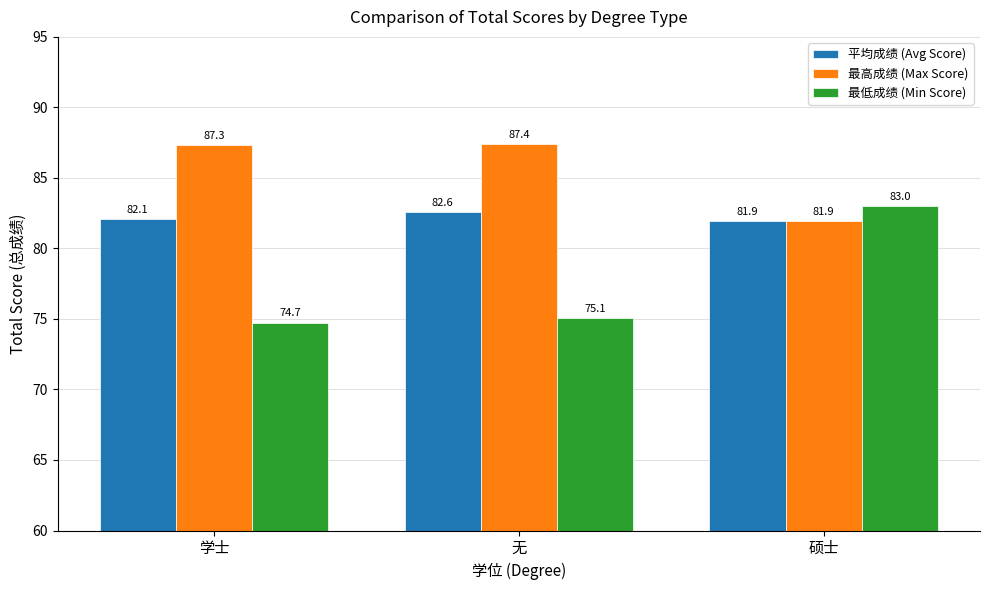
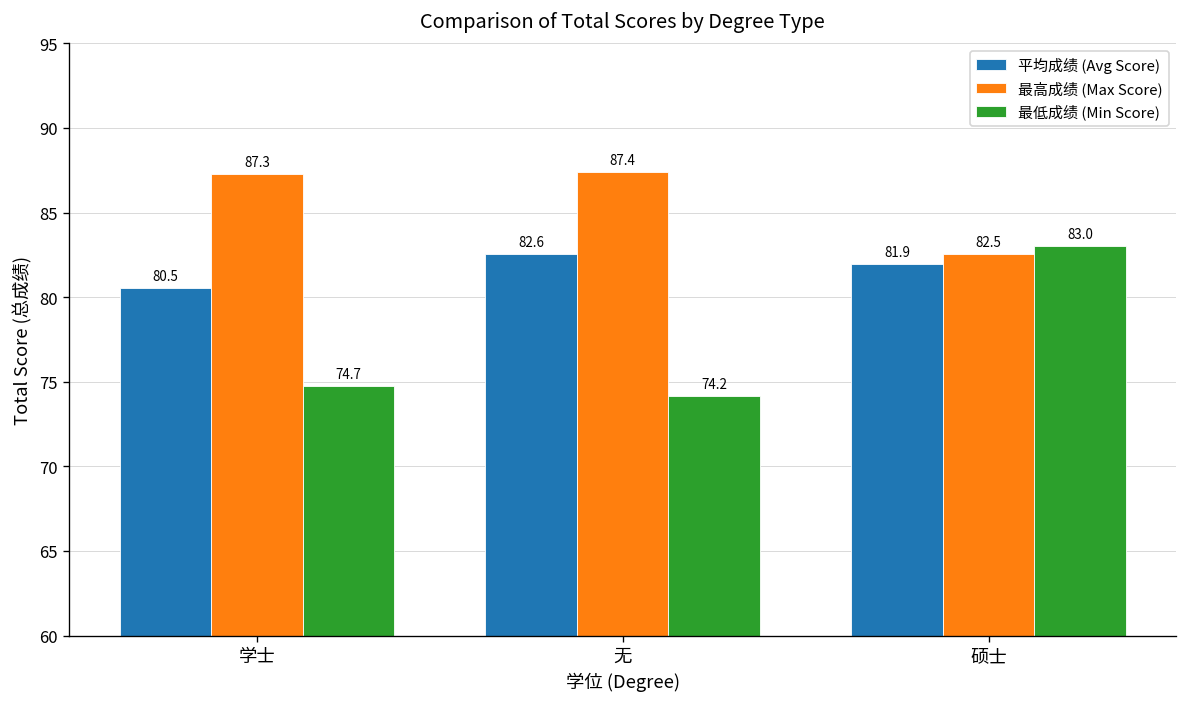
平均成绩 (Avg Score), 学士: 82.1 -> 80.5
最低成绩 (Min Score), 无: 75.1 -> 74.2
最高成绩 (Max Score), 硕士: 81.9 -> 82.5
